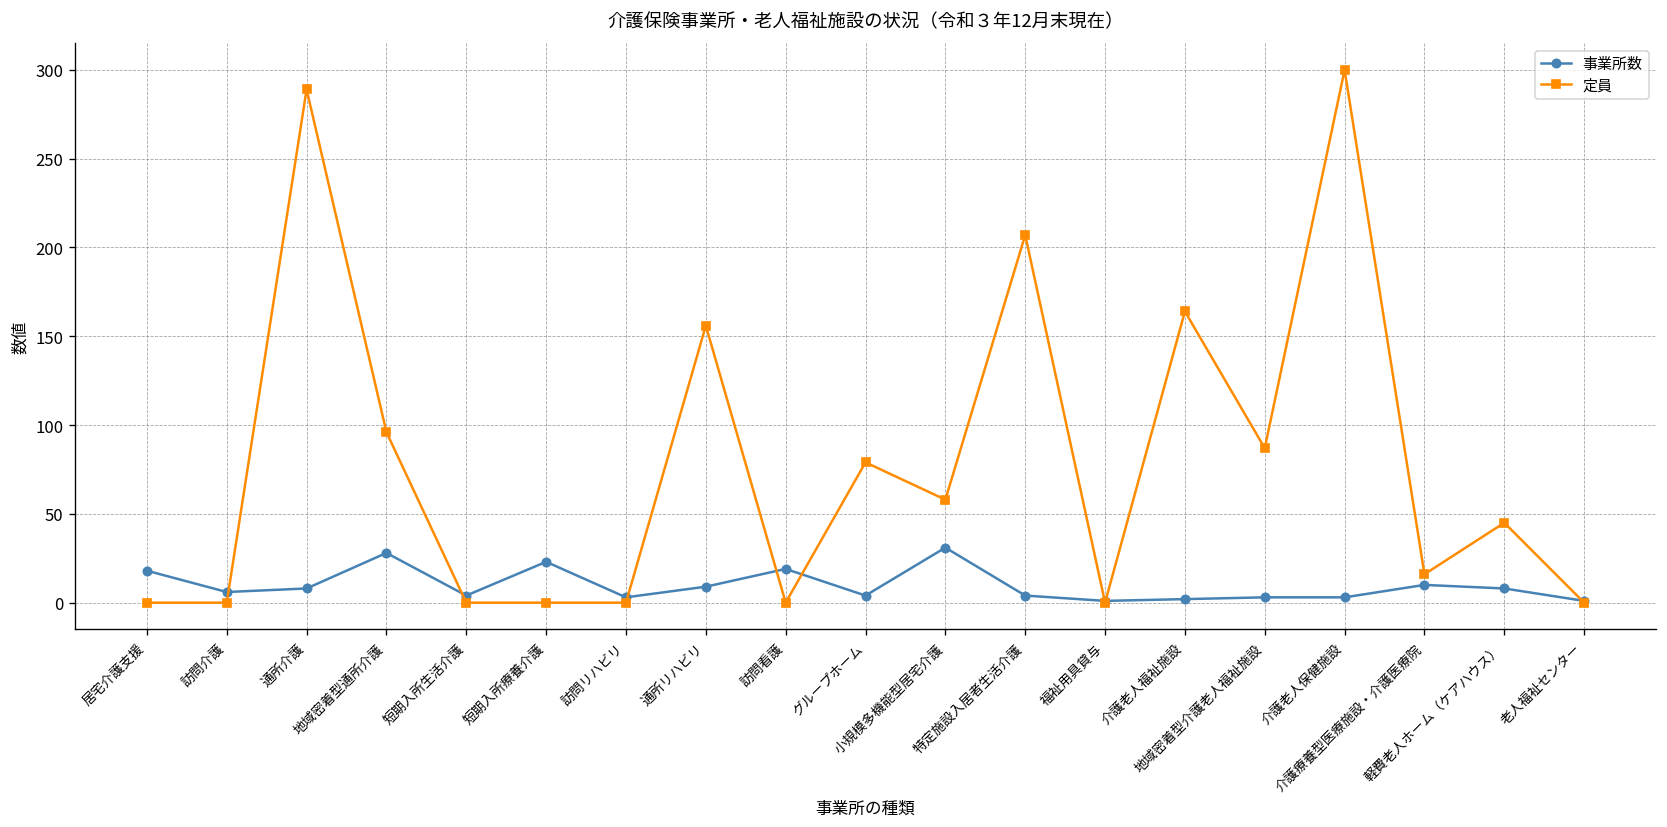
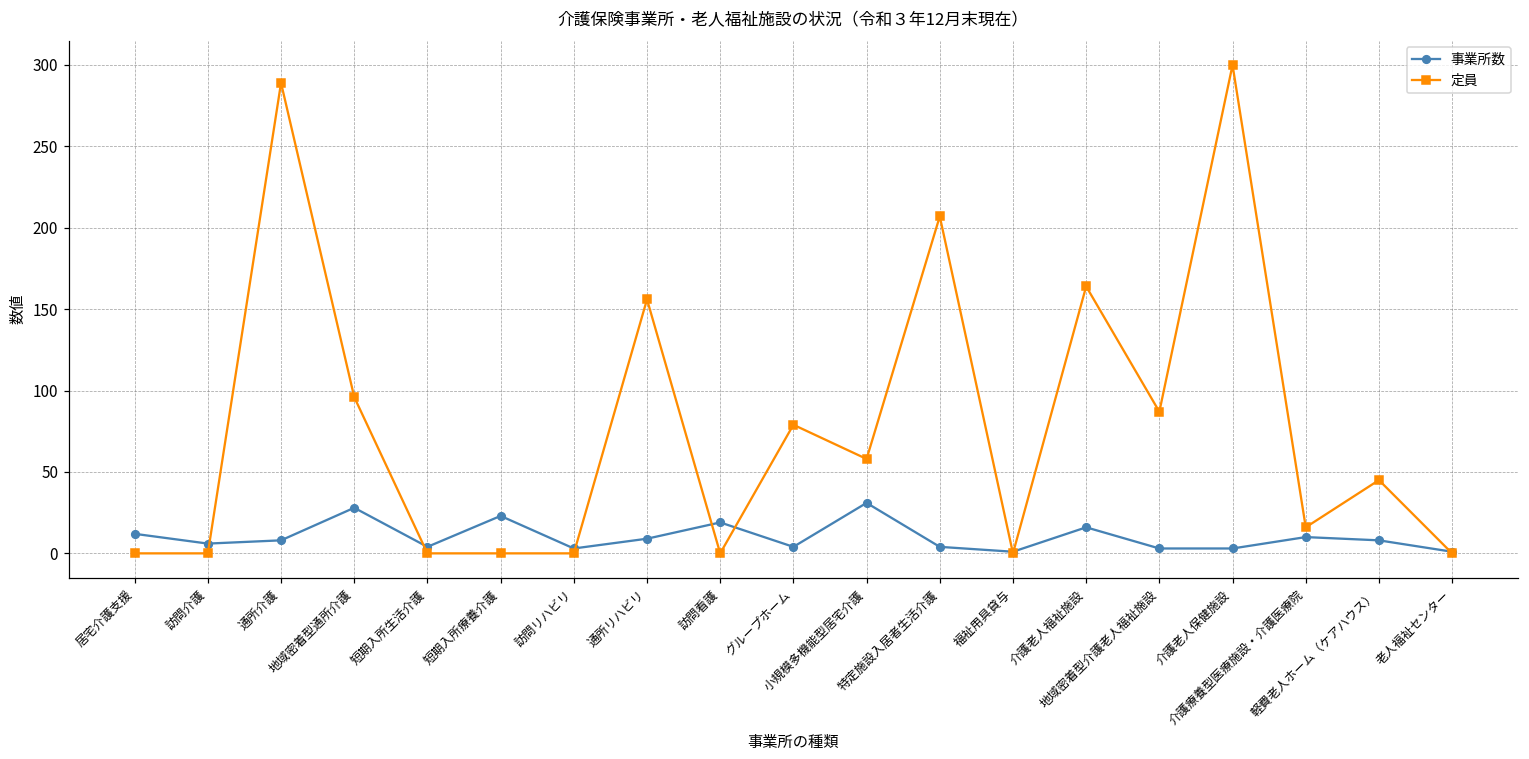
事業所数, 居宅介護支援: 18 -> 12
事業所数, 介護老人福祉施設: 2 -> 16
